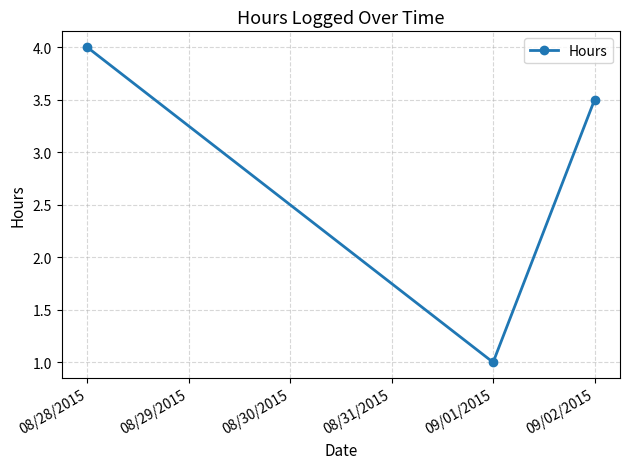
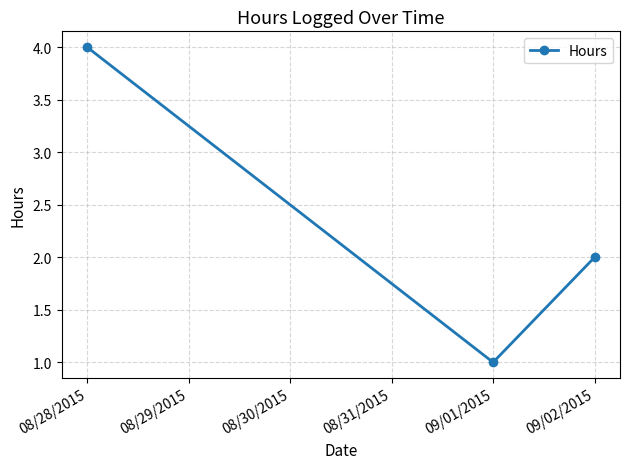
09/02/2015: 3.5 -> 2.0
